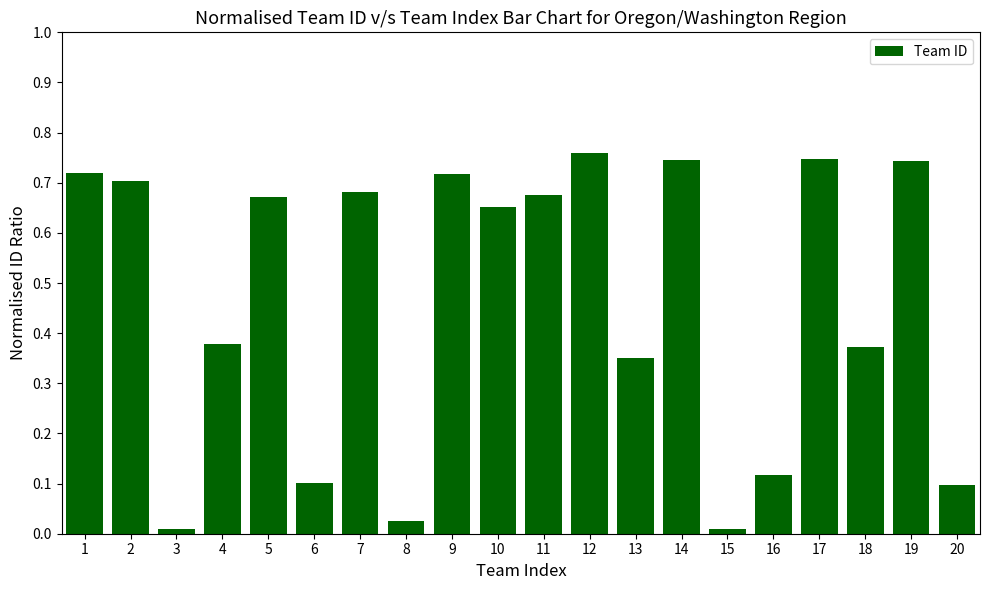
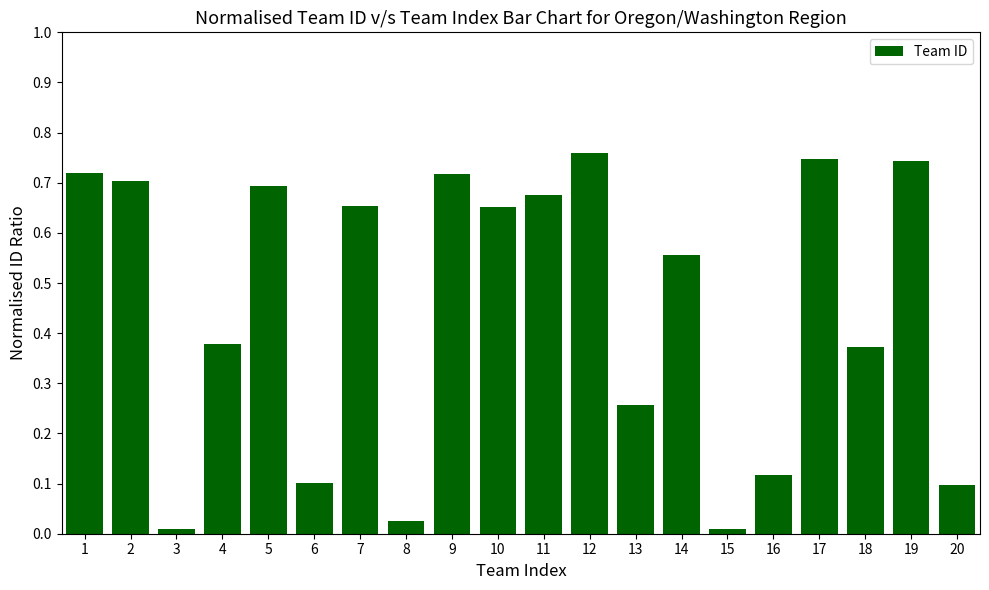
5: 0.67 -> 0.69
7: 0.68 -> 0.65
13: 0.35 -> 0.26
14: 0.75 -> 0.56
